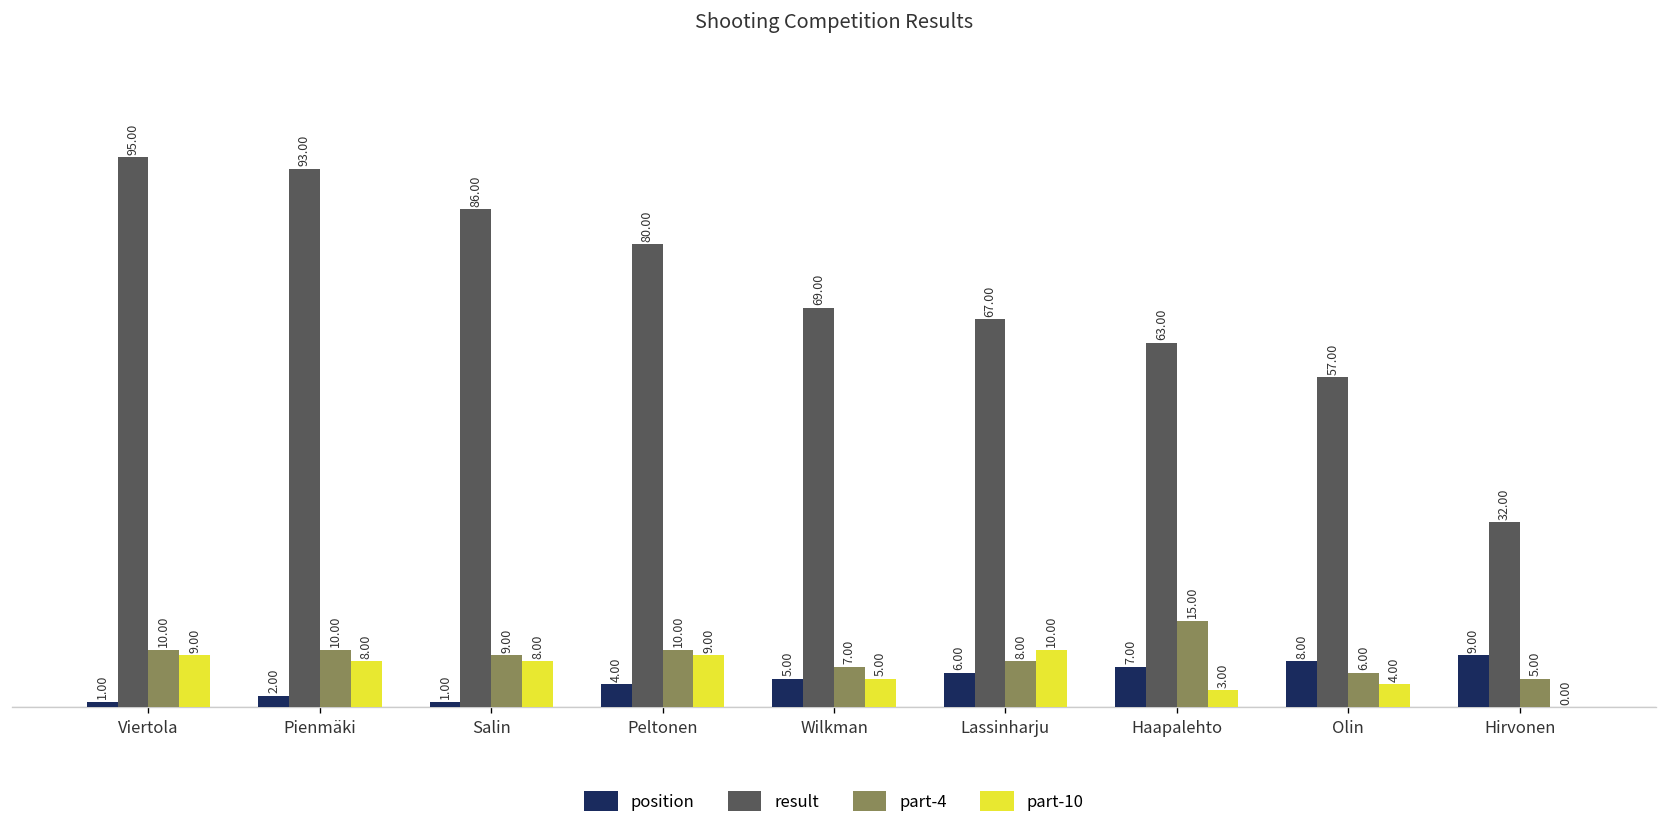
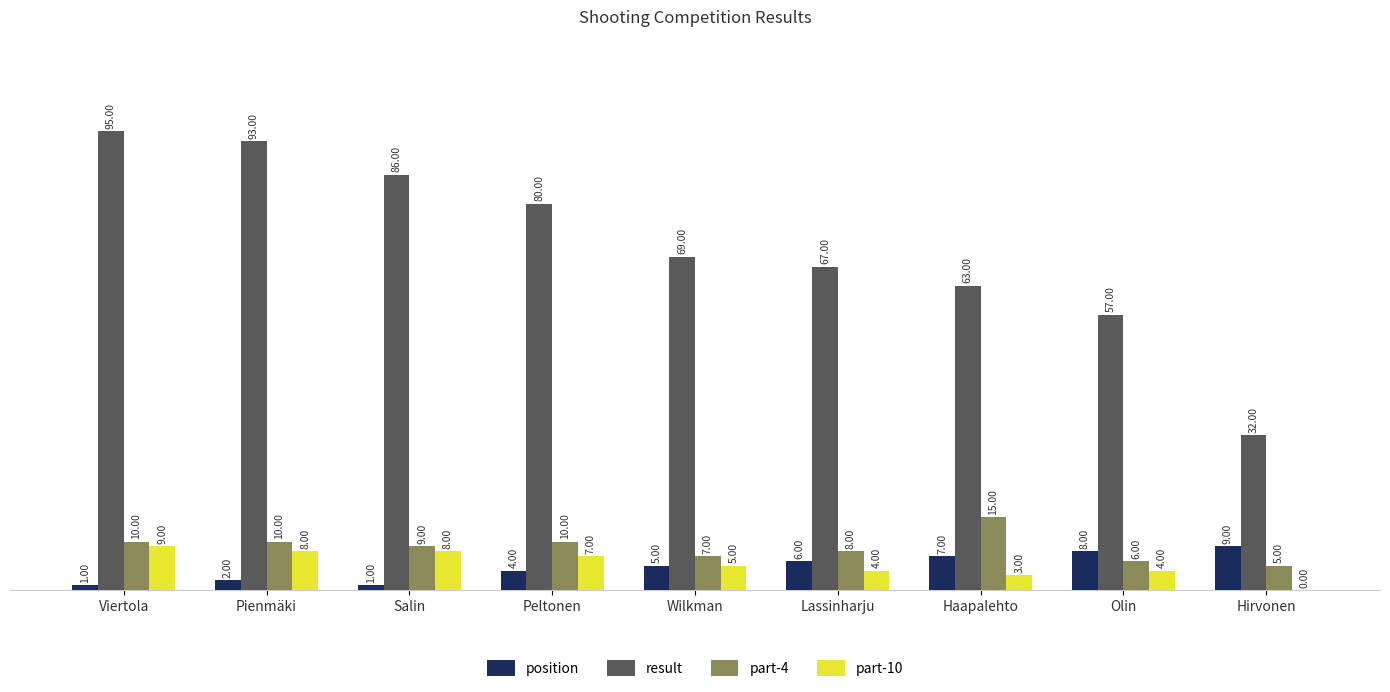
part-10, Peltonen: 9.00 -> 7.00
part-10, Lassinharju: 10.00 -> 4.00
